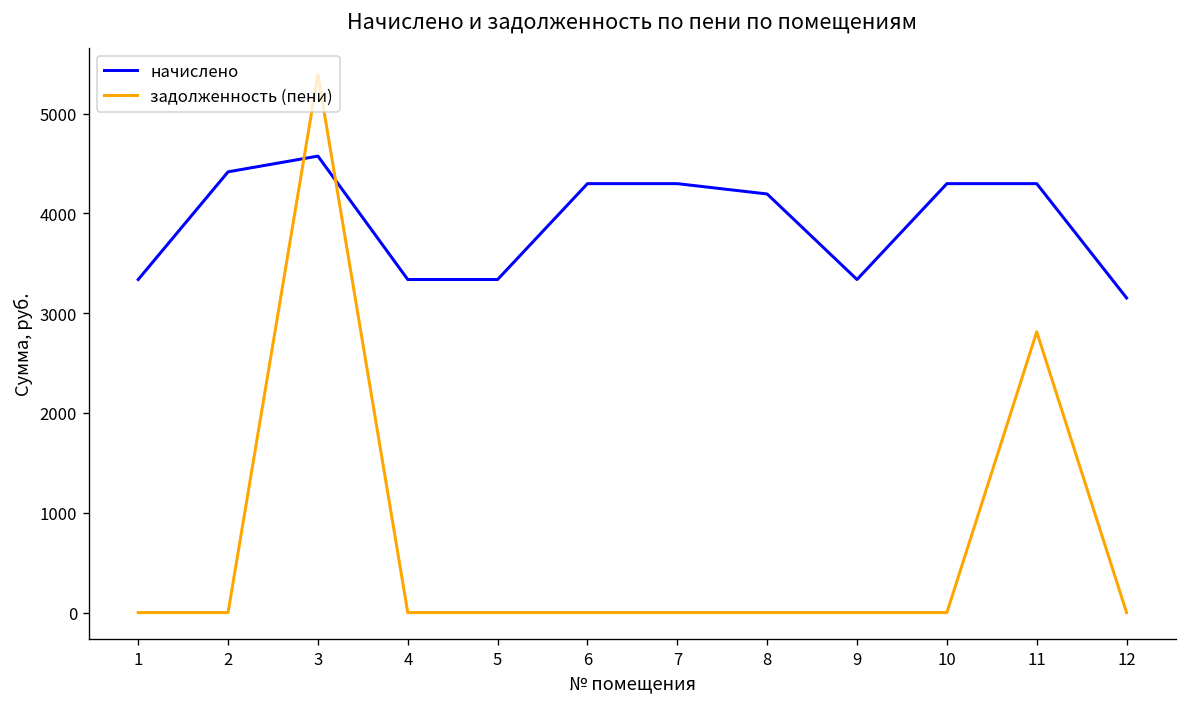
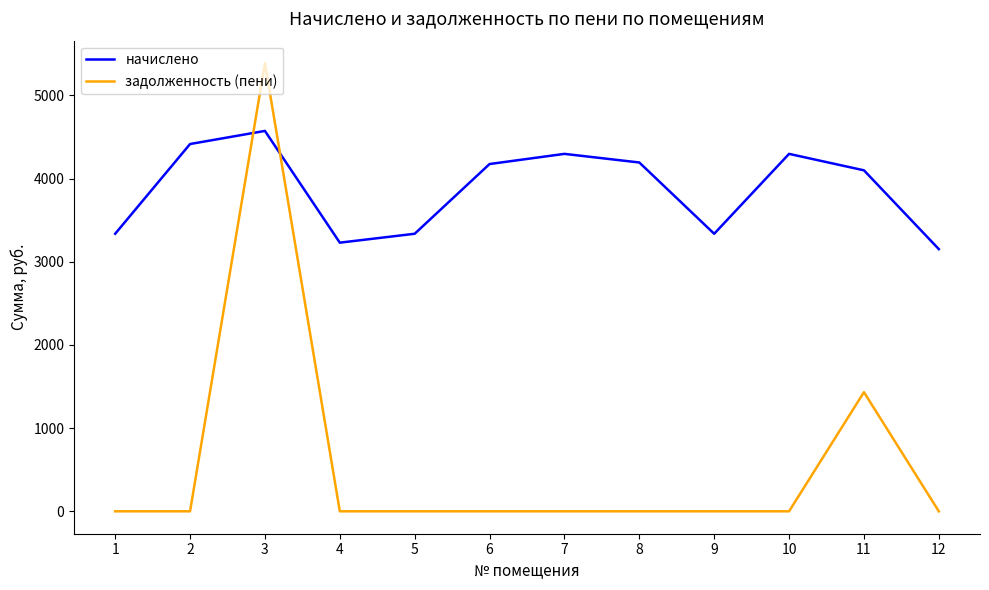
начислено, 4: 3300 -> 3200
начислено, 6: 4300 -> 4200
начислено, 11: 4300 -> 4100
задолженность (пени), 11: 2800 -> 1400
